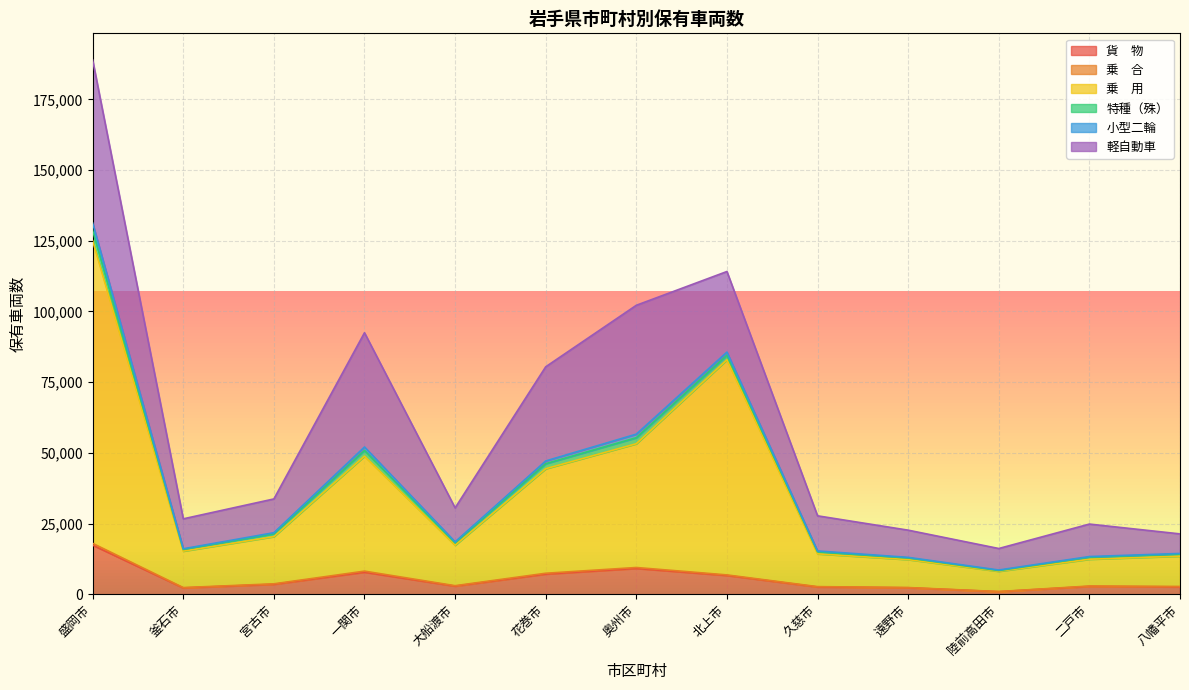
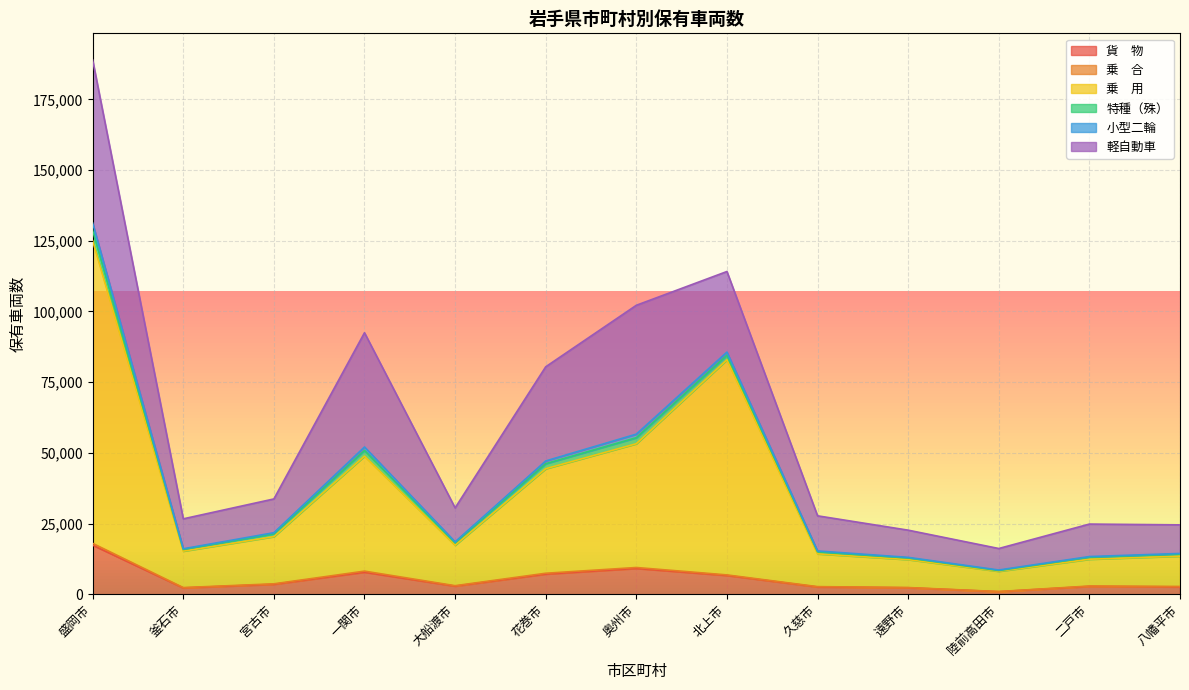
軽自動車, 八幡平市: 7,000 -> 10,000
